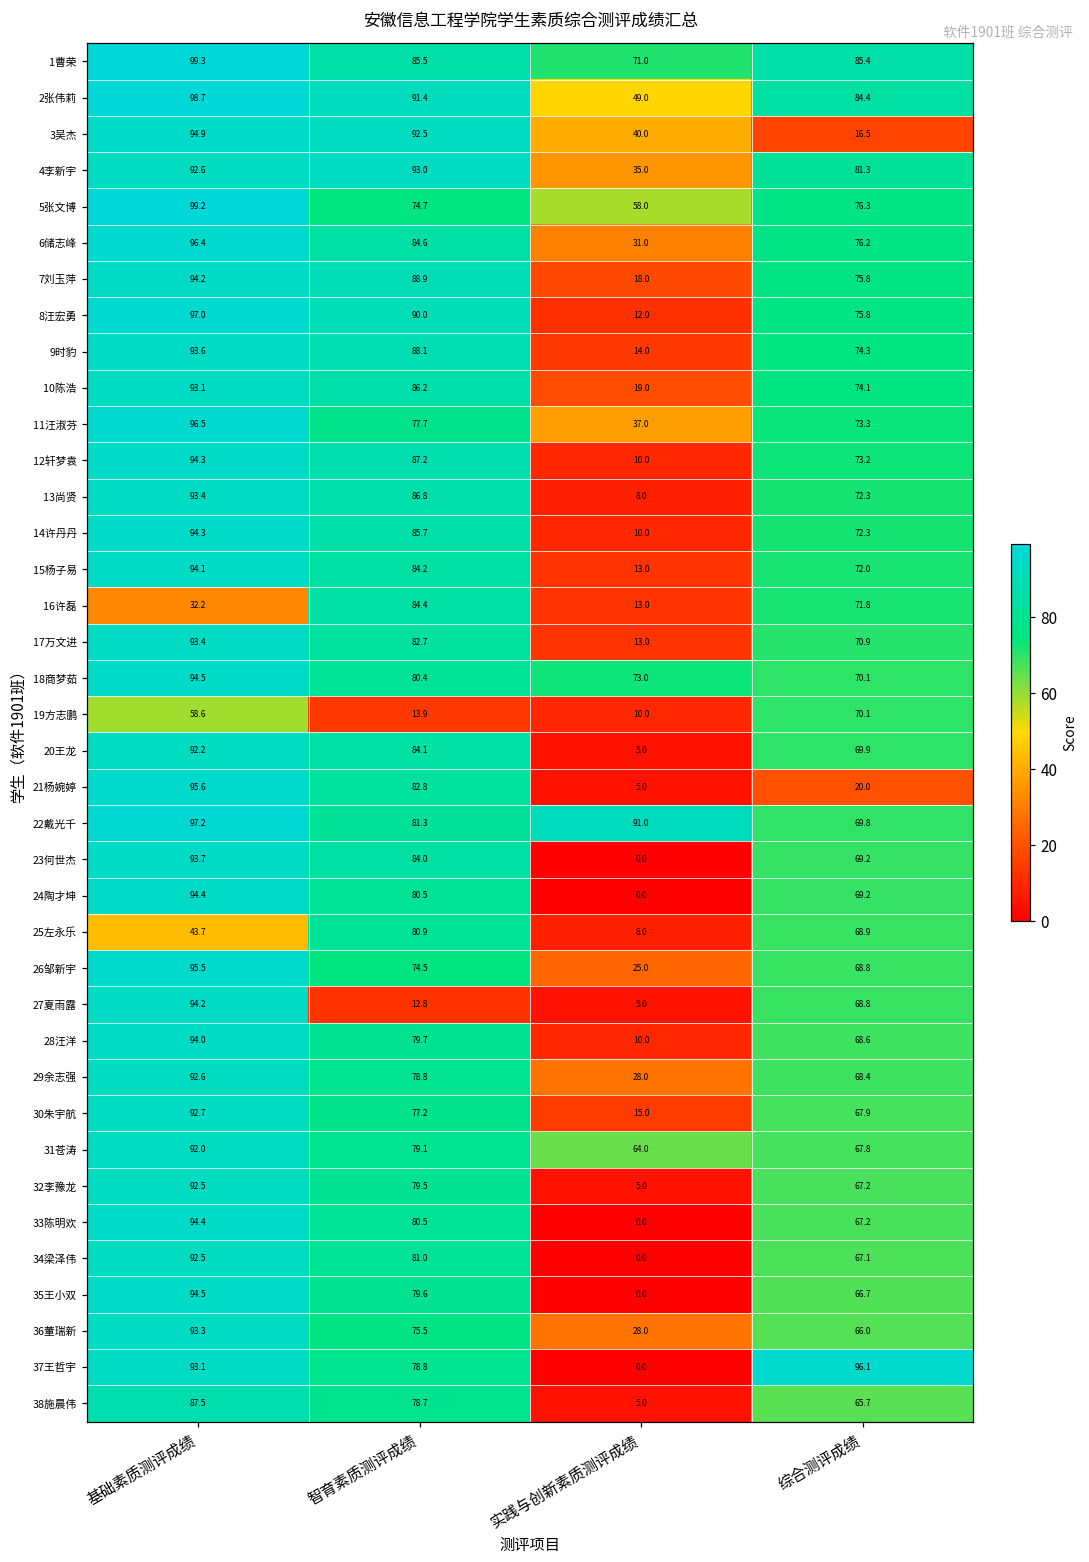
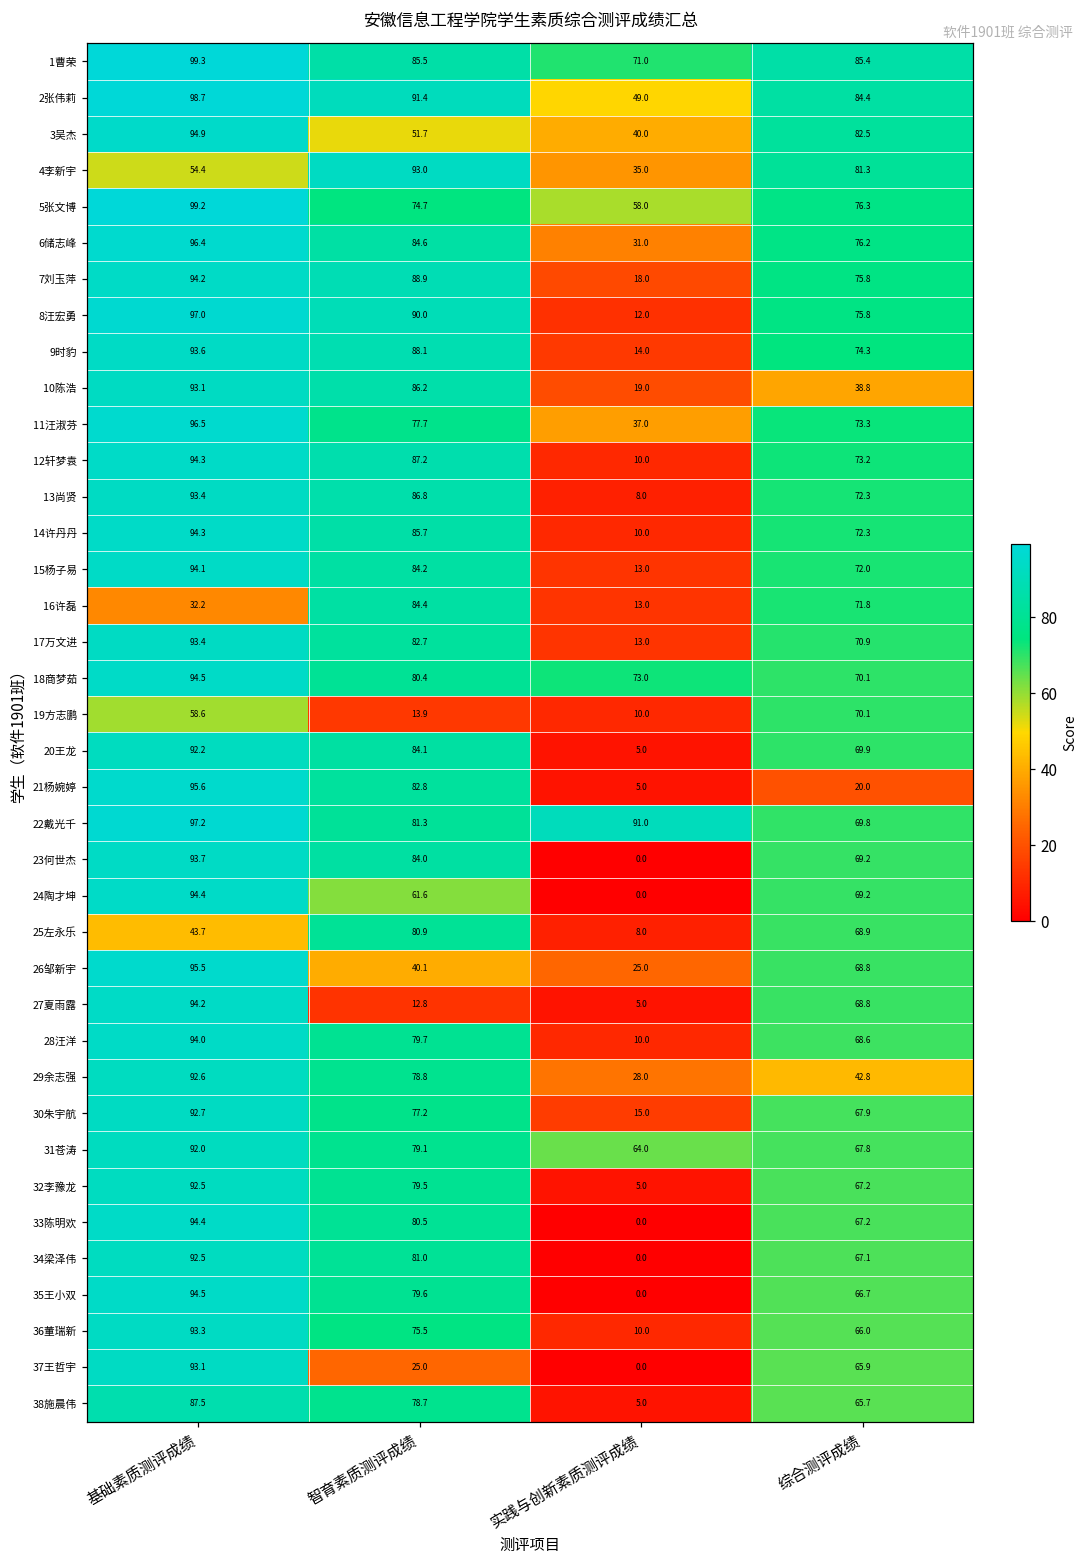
3吴杰, 智育素质测评成绩: 92.5 -> 51.7
3吴杰, 综合测评成绩: 16.5 -> 82.5
4李新宇, 基础素质测评成绩: 92.6 -> 54.4
10陈浩, 综合测评成绩: 74.1 -> 38.8
24陶才坤, 智育素质测评成绩: 80.5 -> 61.6
26邹新宇, 智育素质测评成绩: 74.5 -> 40.1
29余志强, 综合测评成绩: 68.4 -> 42.8
36董瑞新, 实践与创新素质测评成绩: 28.0 -> 10.0
37王哲宇, 智育素质测评成绩: 78.8 -> 25.0
37王哲宇, 综合测评成绩: 96.1 -> 65.9
